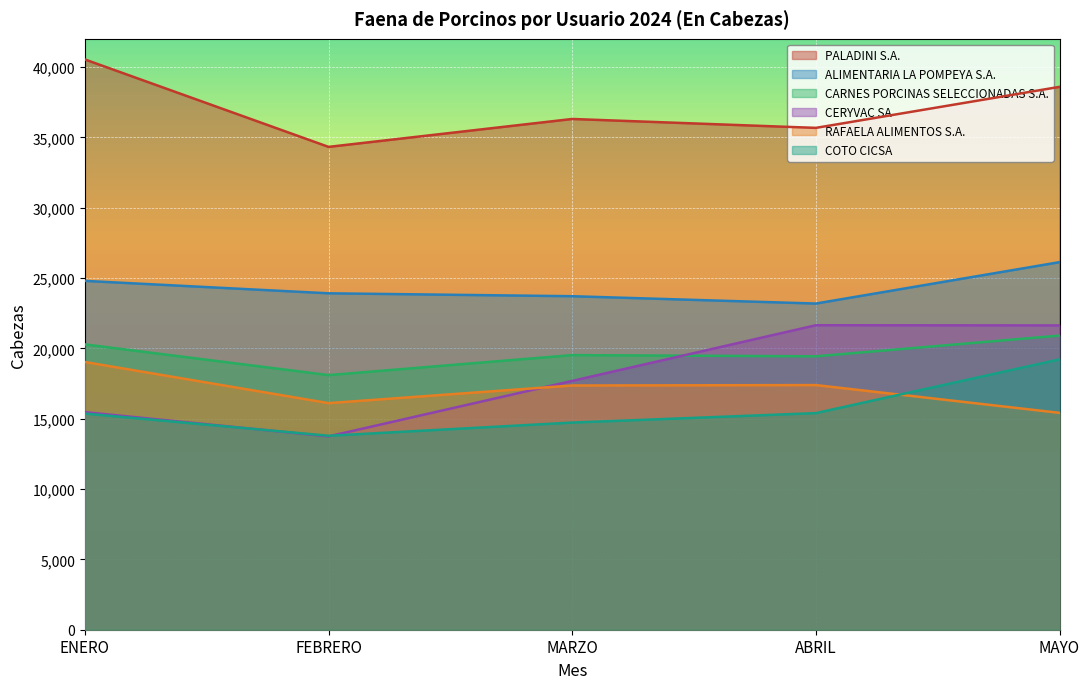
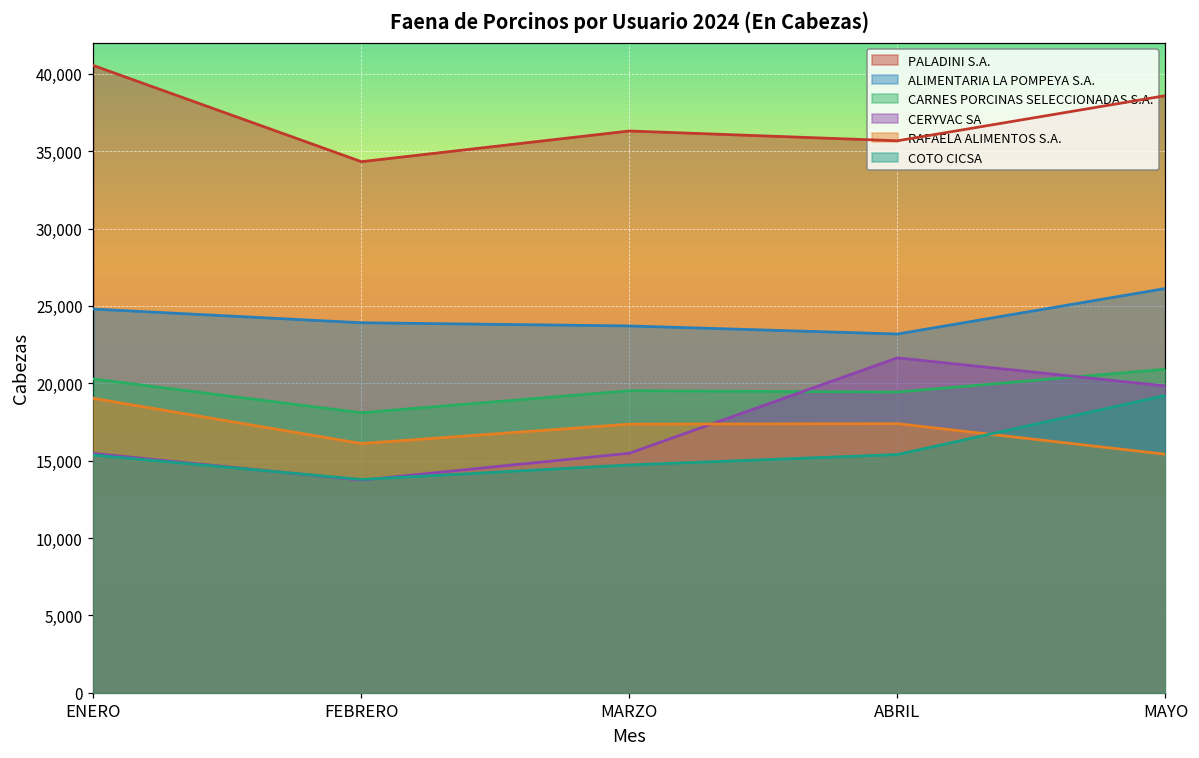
CERYVAC SA, MARZO: 17,700 -> 15,500
CERYVAC SA, MAYO: 21,600 -> 19,800
